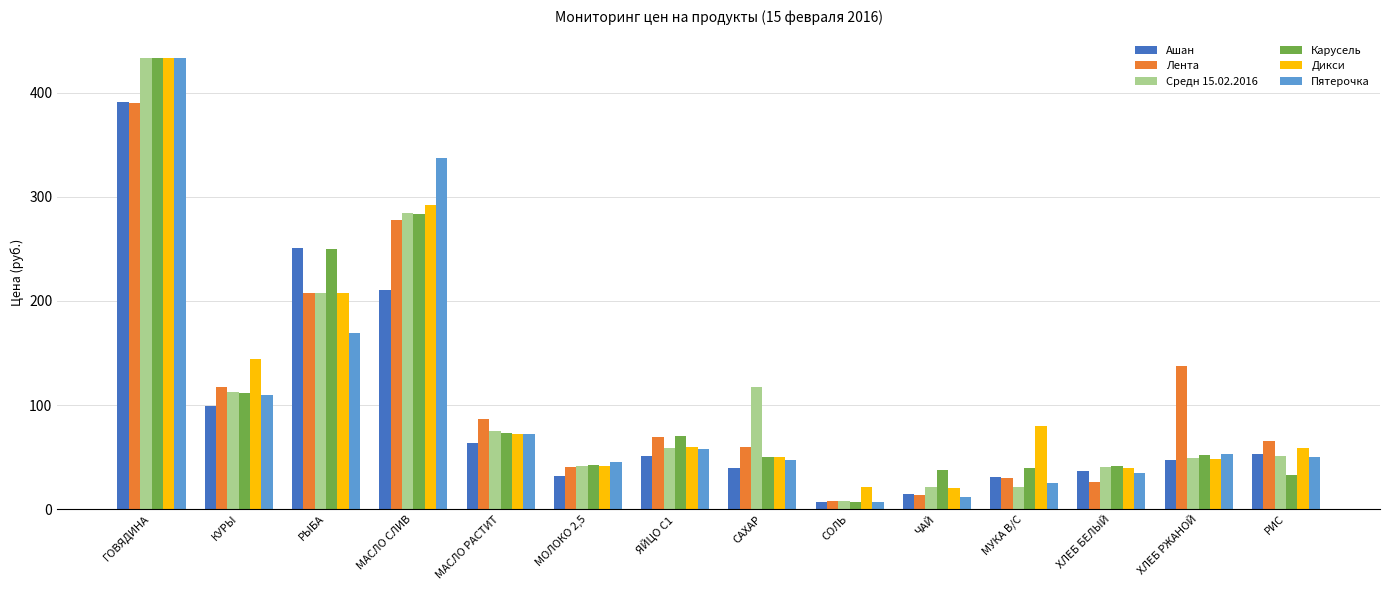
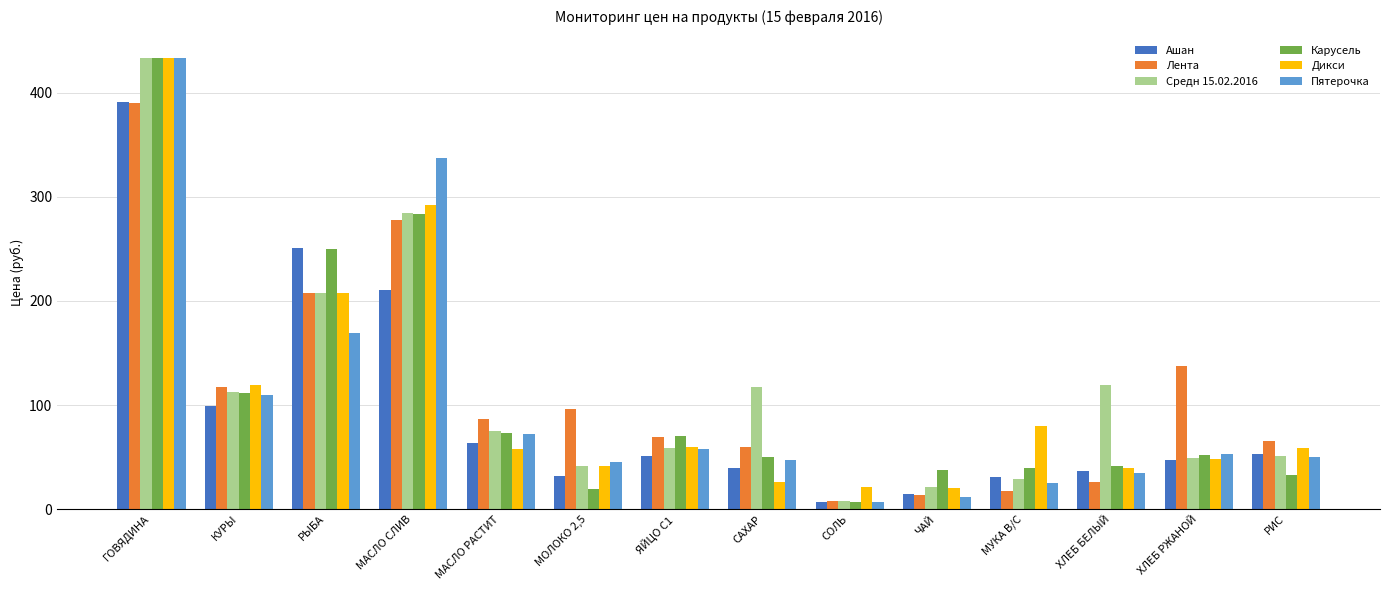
Дикси, КУРЫ: 144 -> 119
Дикси, МАСЛО РАСТИТ: 72 -> 58
Лента, МОЛОКО 2,5: 41 -> 97
Карусель, МОЛОКО 2,5: 43 -> 20
Дикси, САХАР: 50 -> 26
Лента, МУКА В/С: 30 -> 17
Средн 15.02.2016, МУКА В/С: 21 -> 29
Средн 15.02.2016, ХЛЕБ БЕЛЫЙ: 40 -> 119
